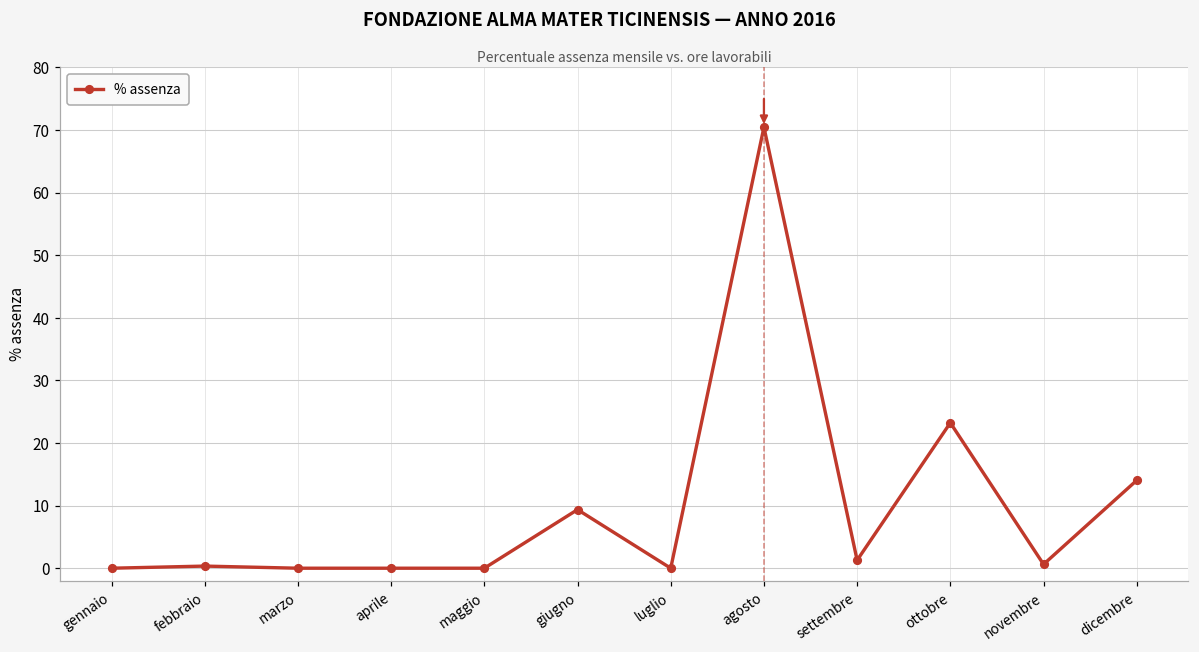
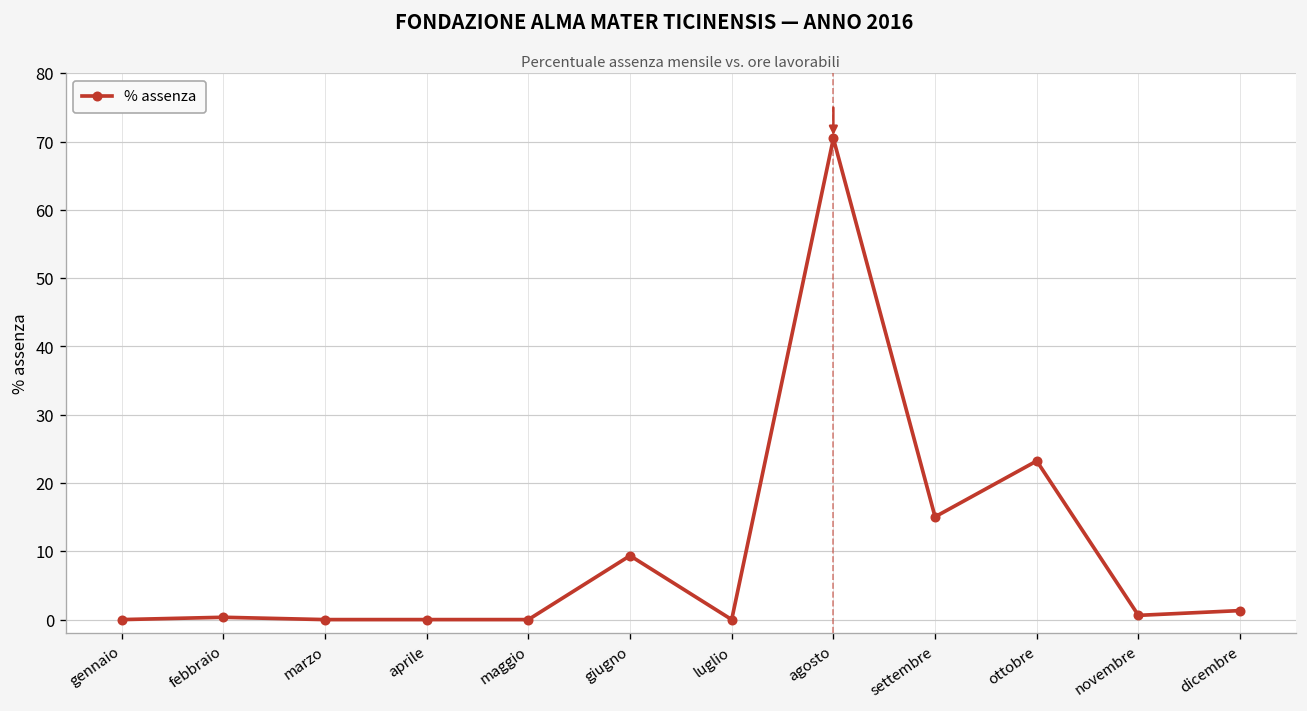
settembre: 1 -> 15
dicembre: 14 -> 1
